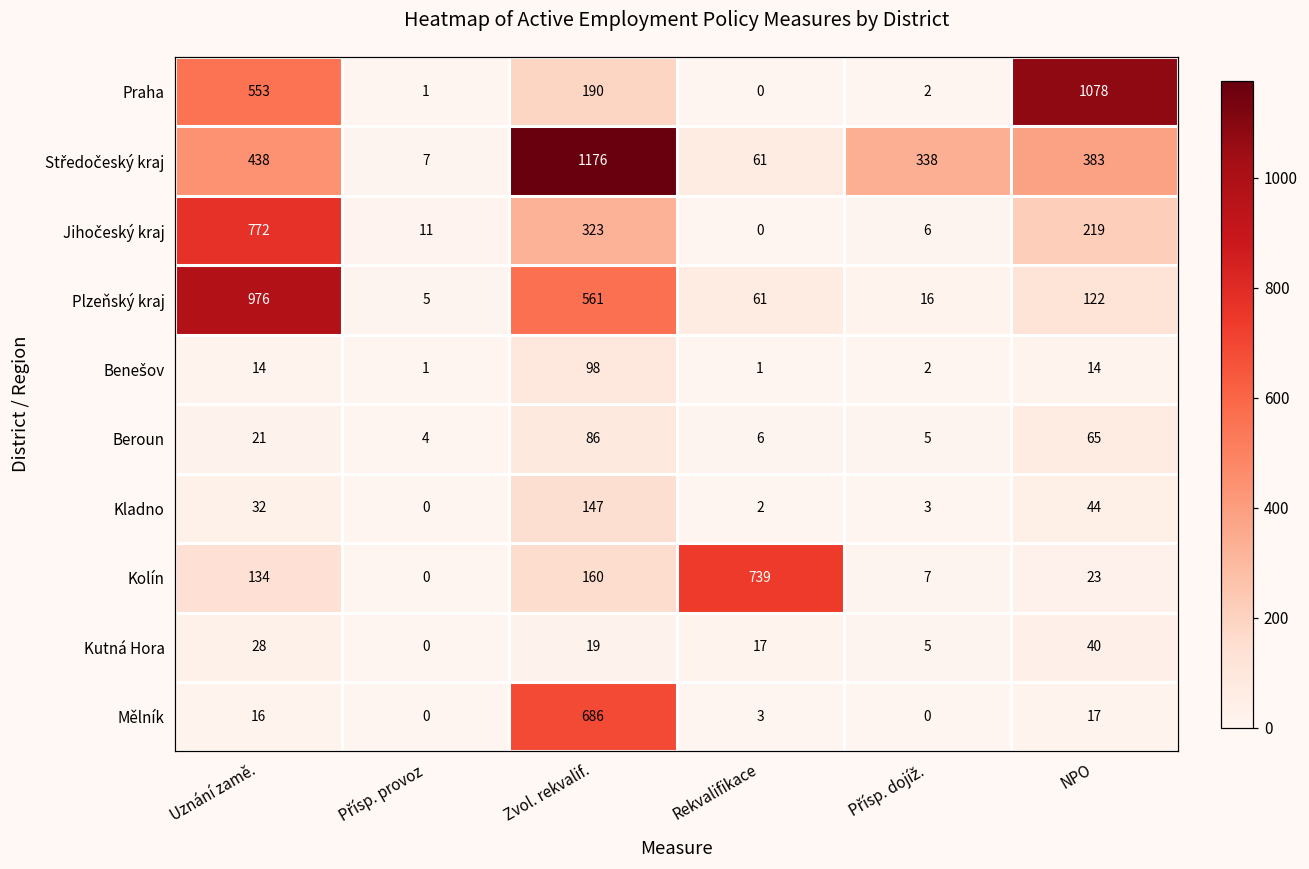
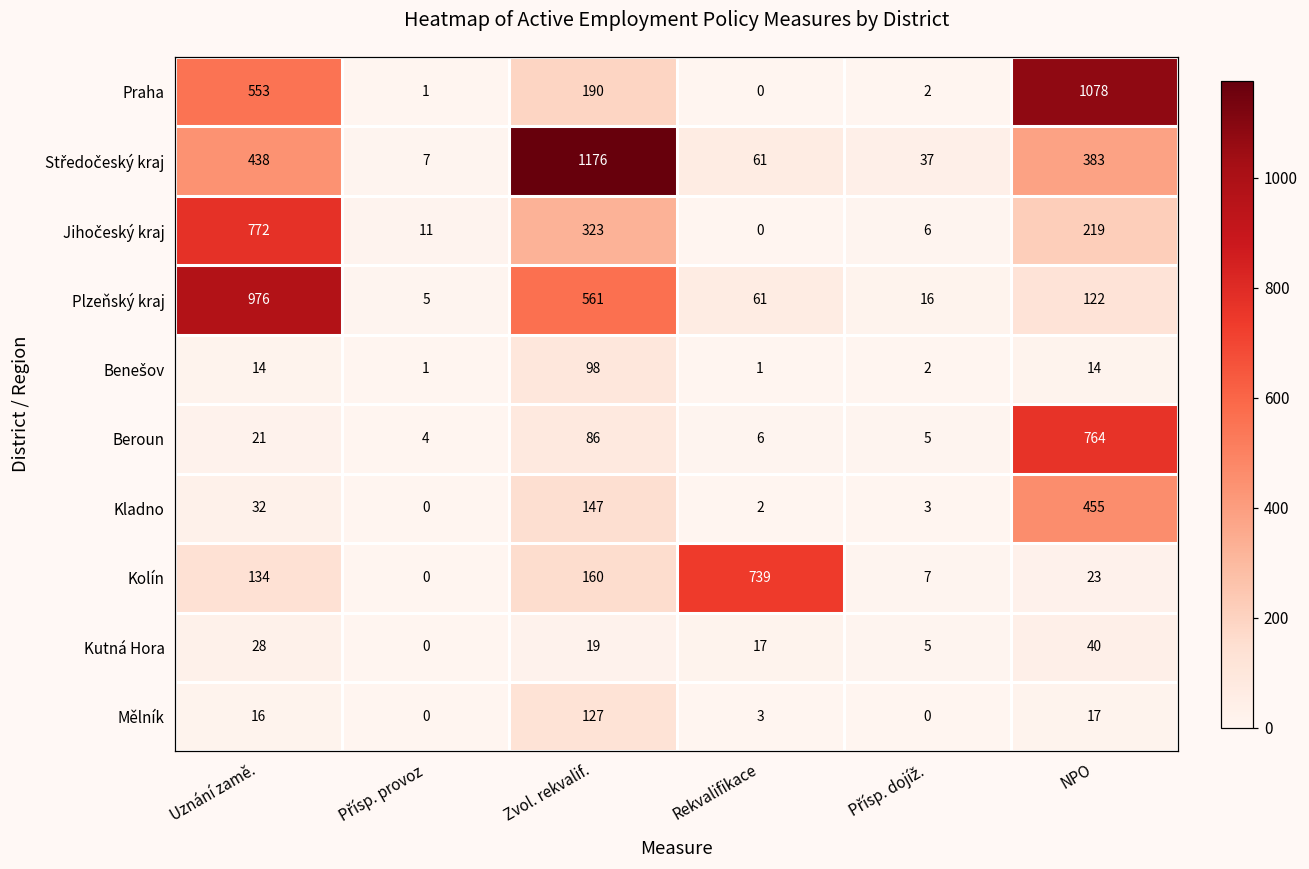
Středočeský kraj, Přísp. dojíž.: 338 -> 37
Beroun, NPO: 65 -> 764
Kladno, NPO: 44 -> 455
Mělník, Zvol. rekvalif.: 686 -> 127
